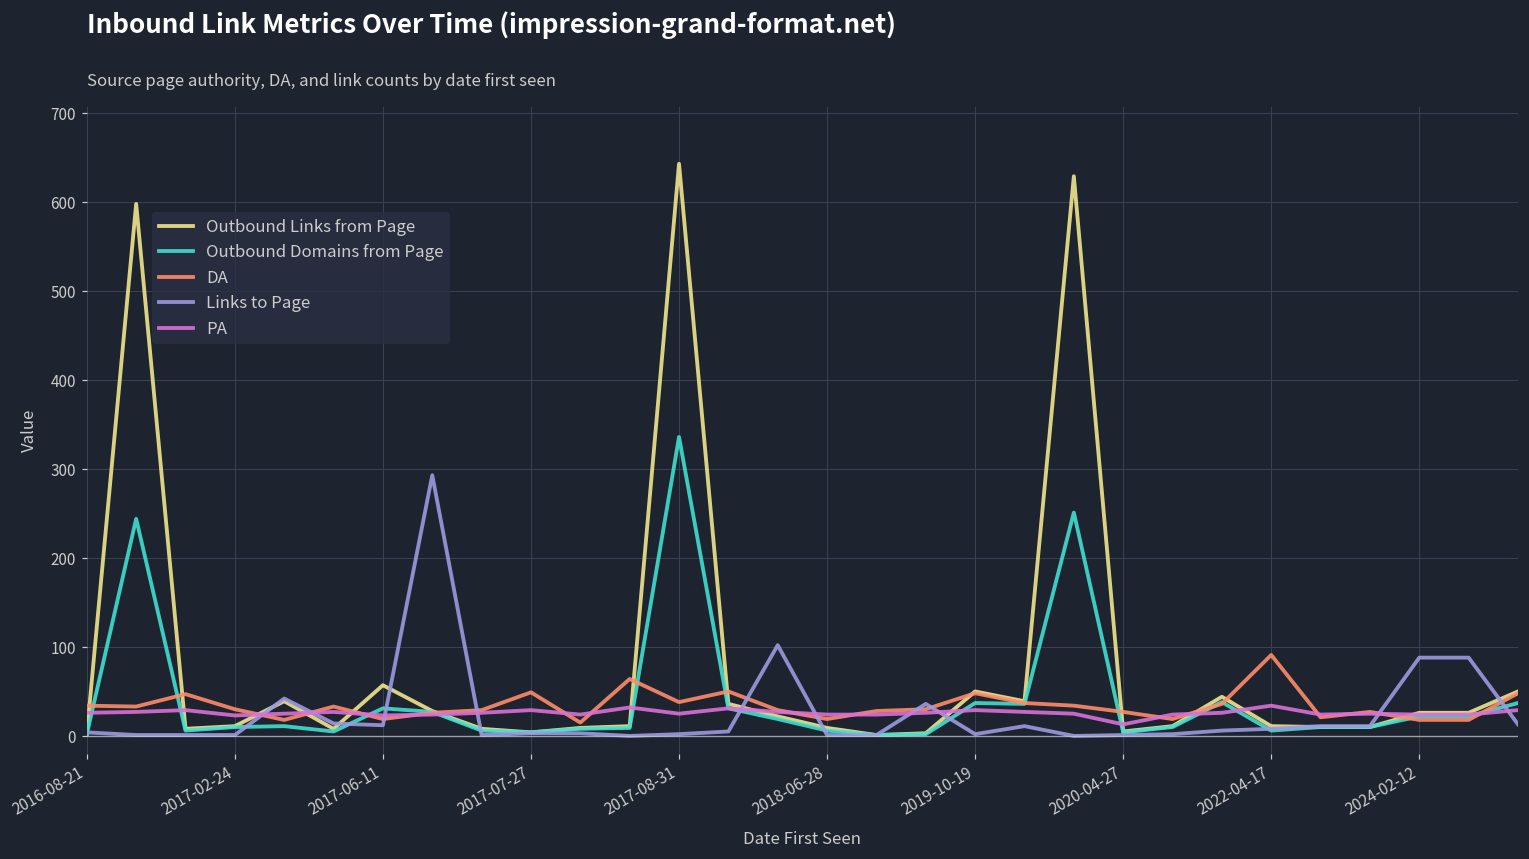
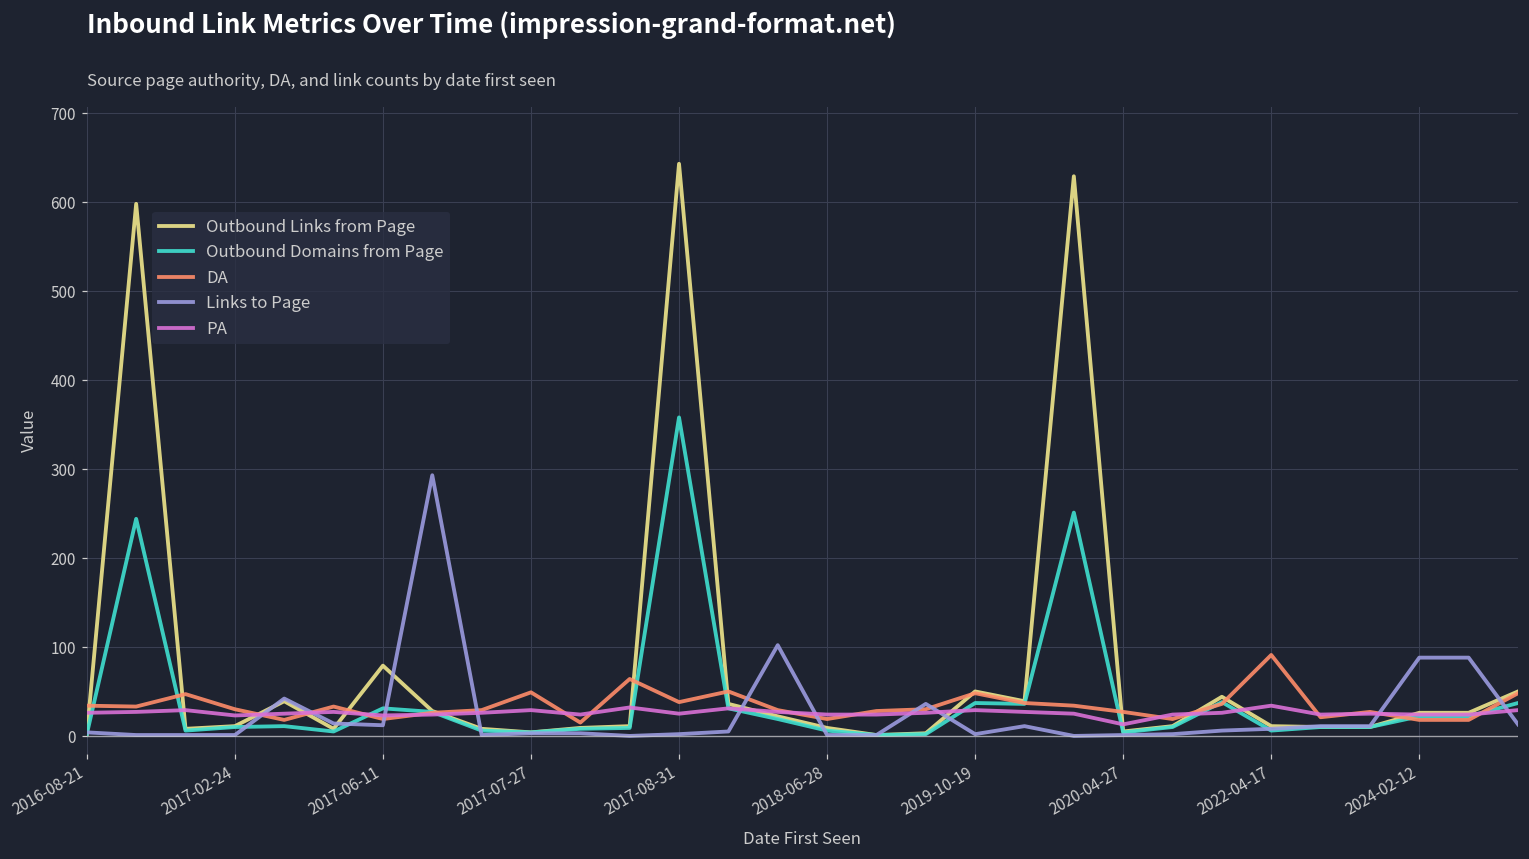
Outbound Links from Page, 2017-06-11: 60 -> 80
Outbound Domains from Page, 2017-08-31: 340 -> 360
